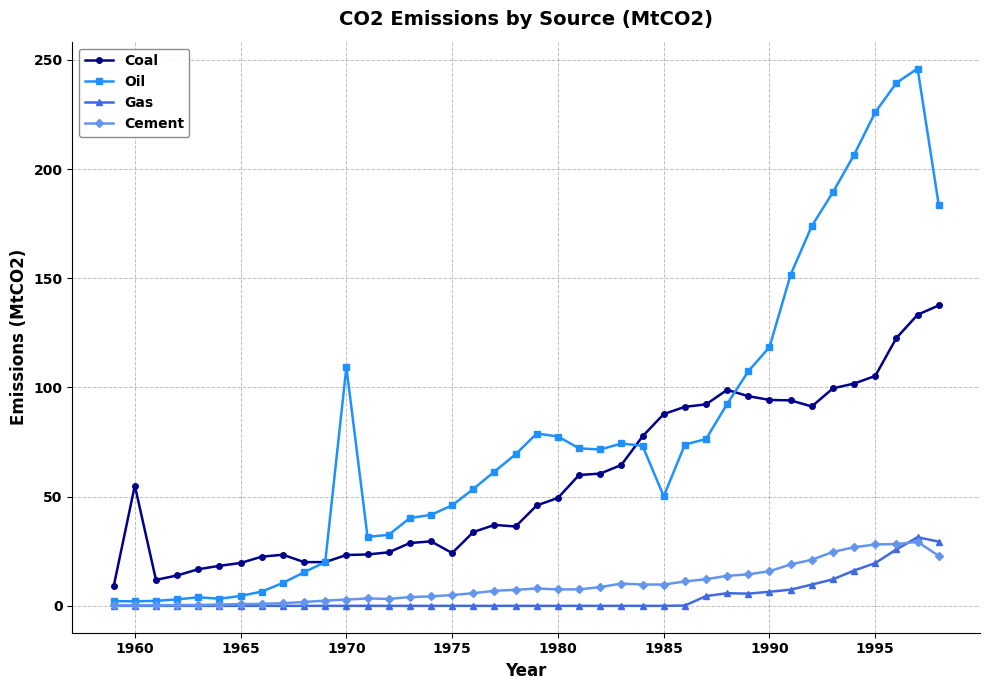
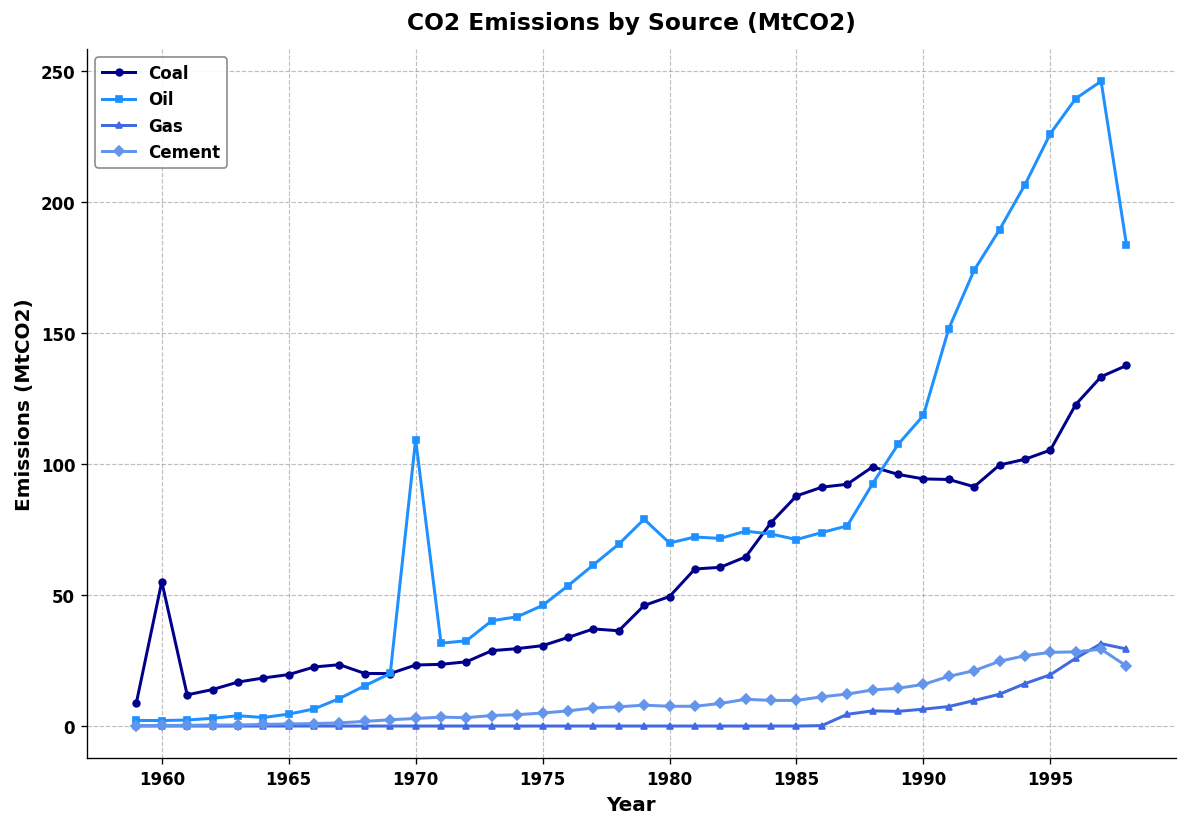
Coal, 1975: 24 -> 31
Oil, 1980: 78 -> 70
Oil, 1985: 50 -> 71
